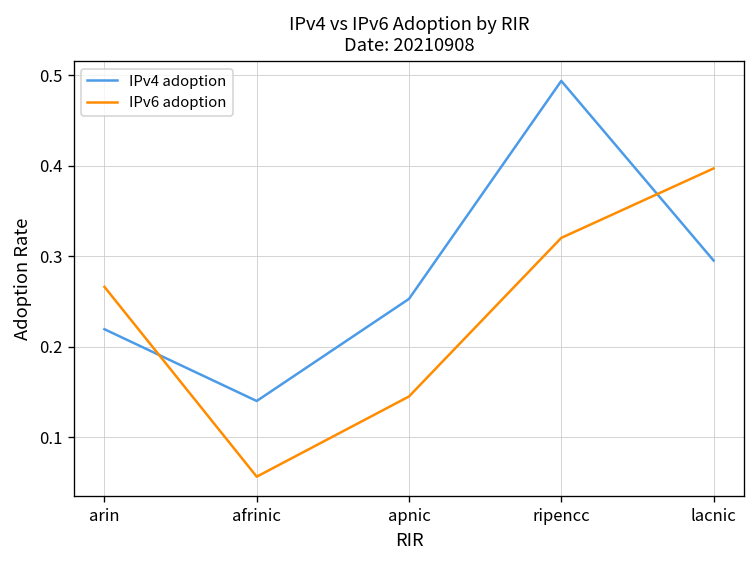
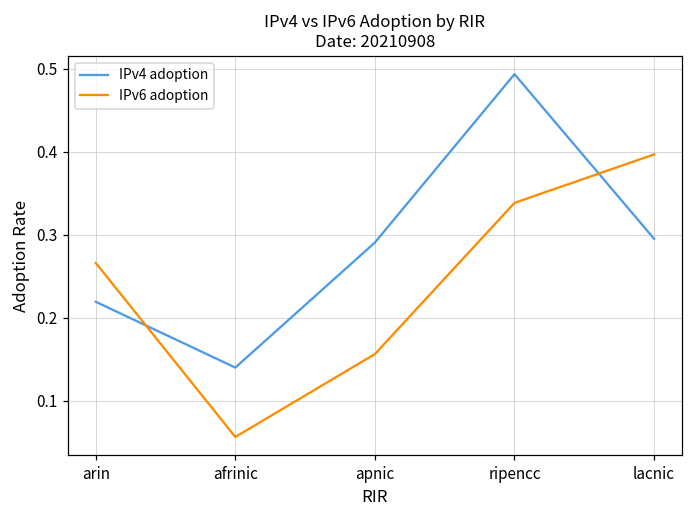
IPv4 adoption, apnic: 0.25 -> 0.29
IPv6 adoption, apnic: 0.15 -> 0.16
IPv6 adoption, ripencc: 0.32 -> 0.34
